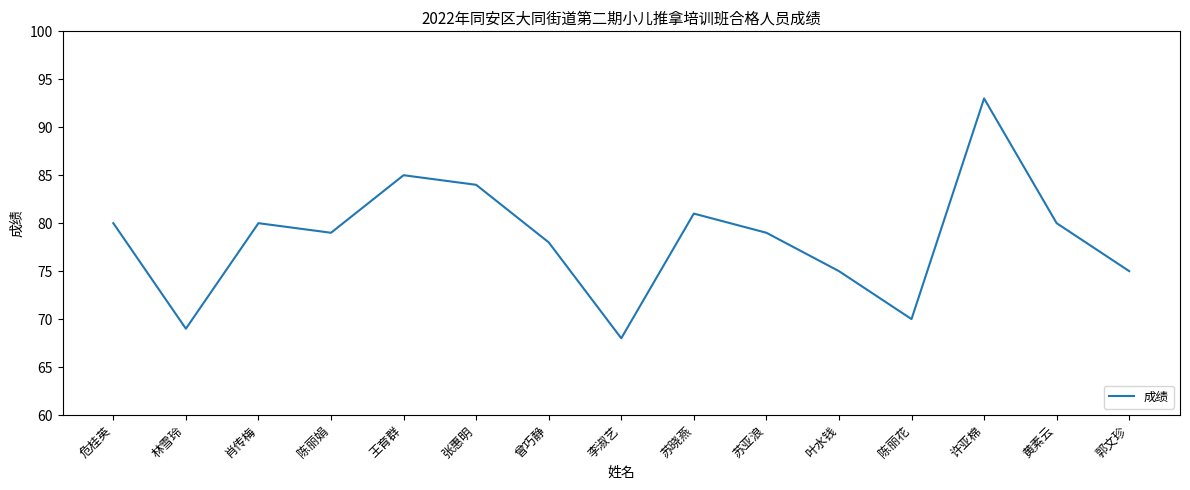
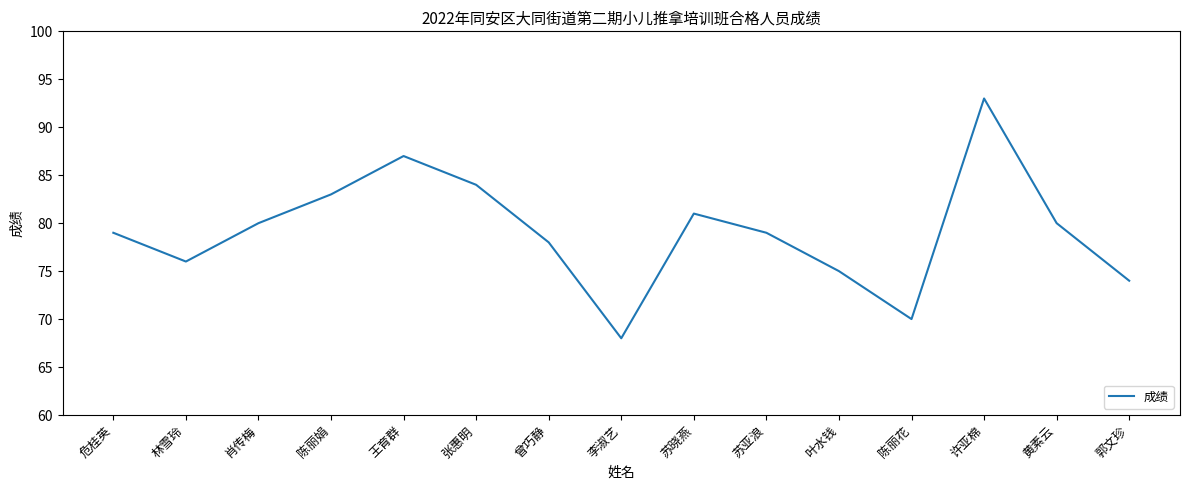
危桂英: 80 -> 79
林雪玲: 69 -> 76
陈丽娟: 79 -> 83
王育群: 85 -> 87
郭文珍: 75 -> 74
